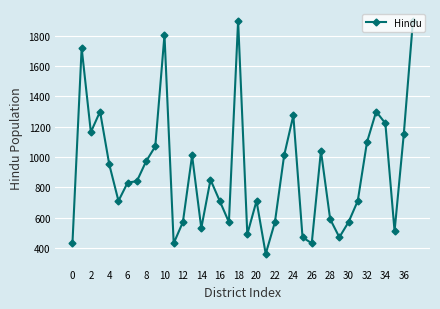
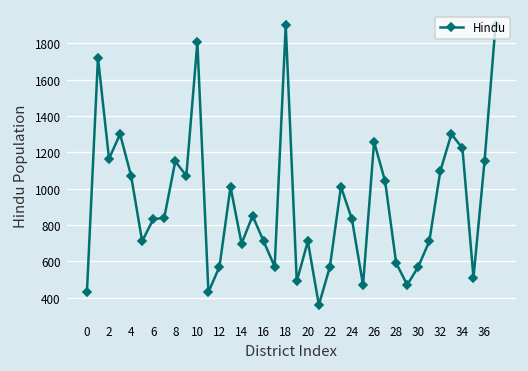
4: 950 -> 1070
8: 970 -> 1150
14: 530 -> 700
24: 1270 -> 830
26: 430 -> 1260
